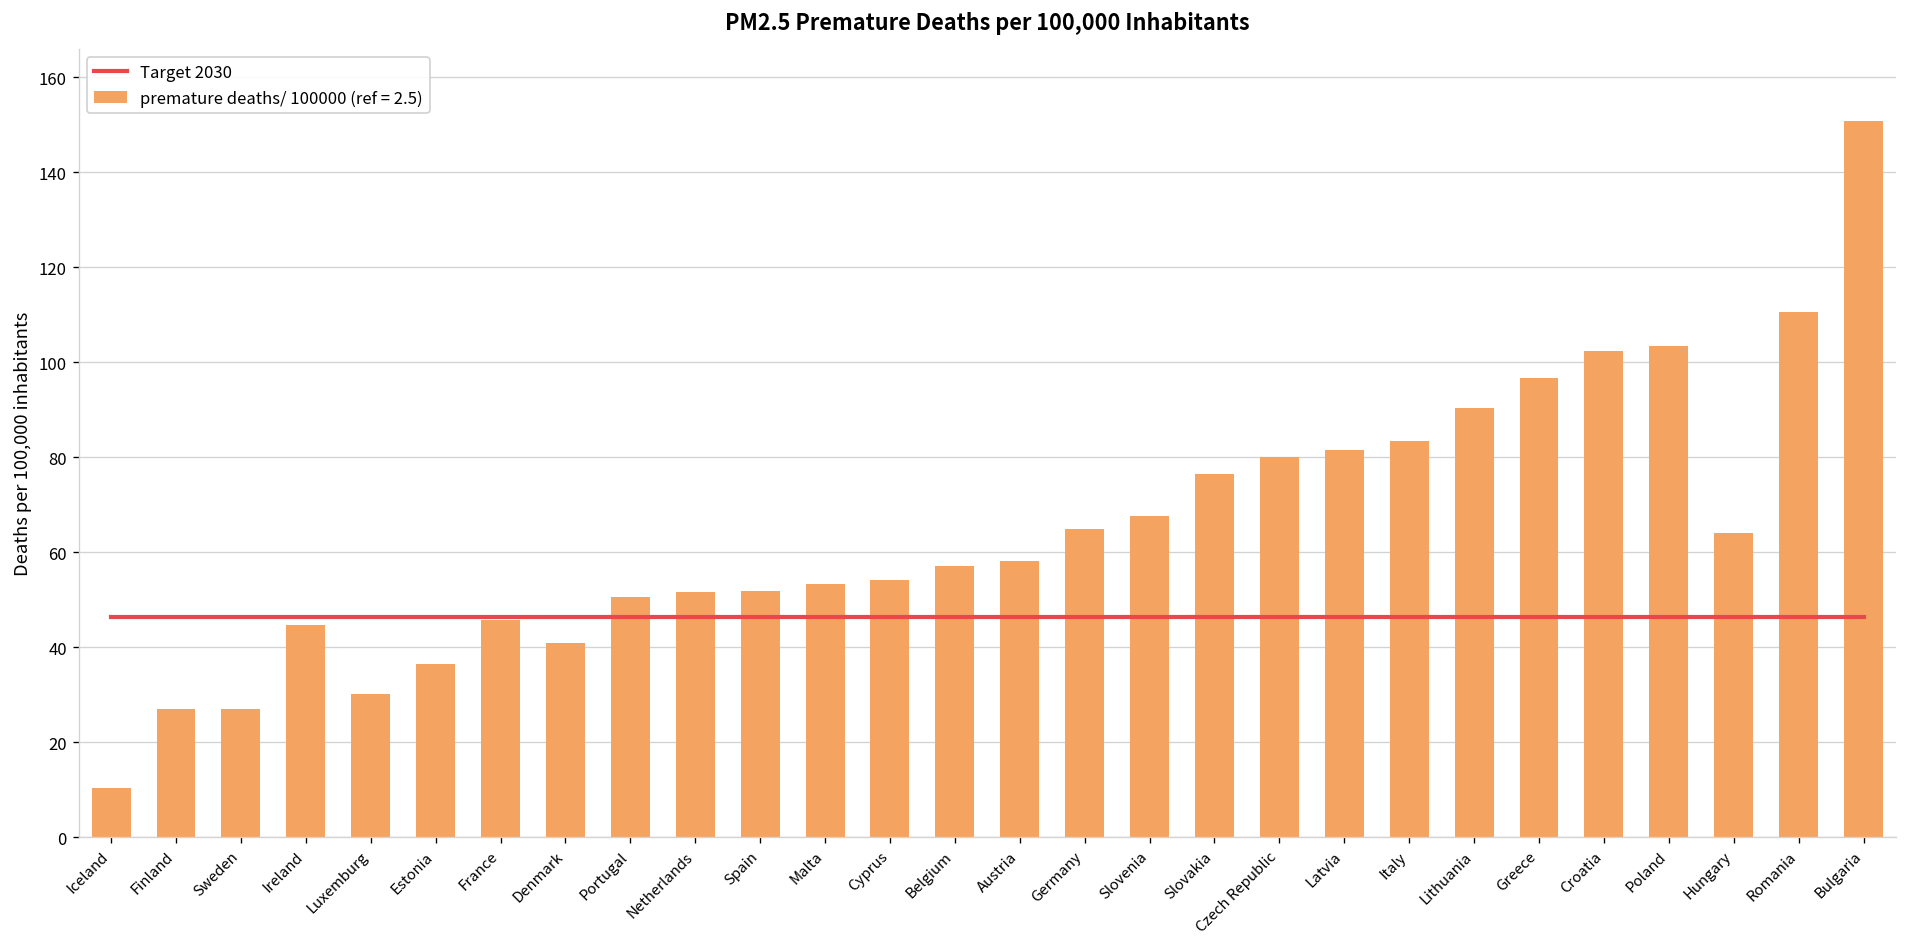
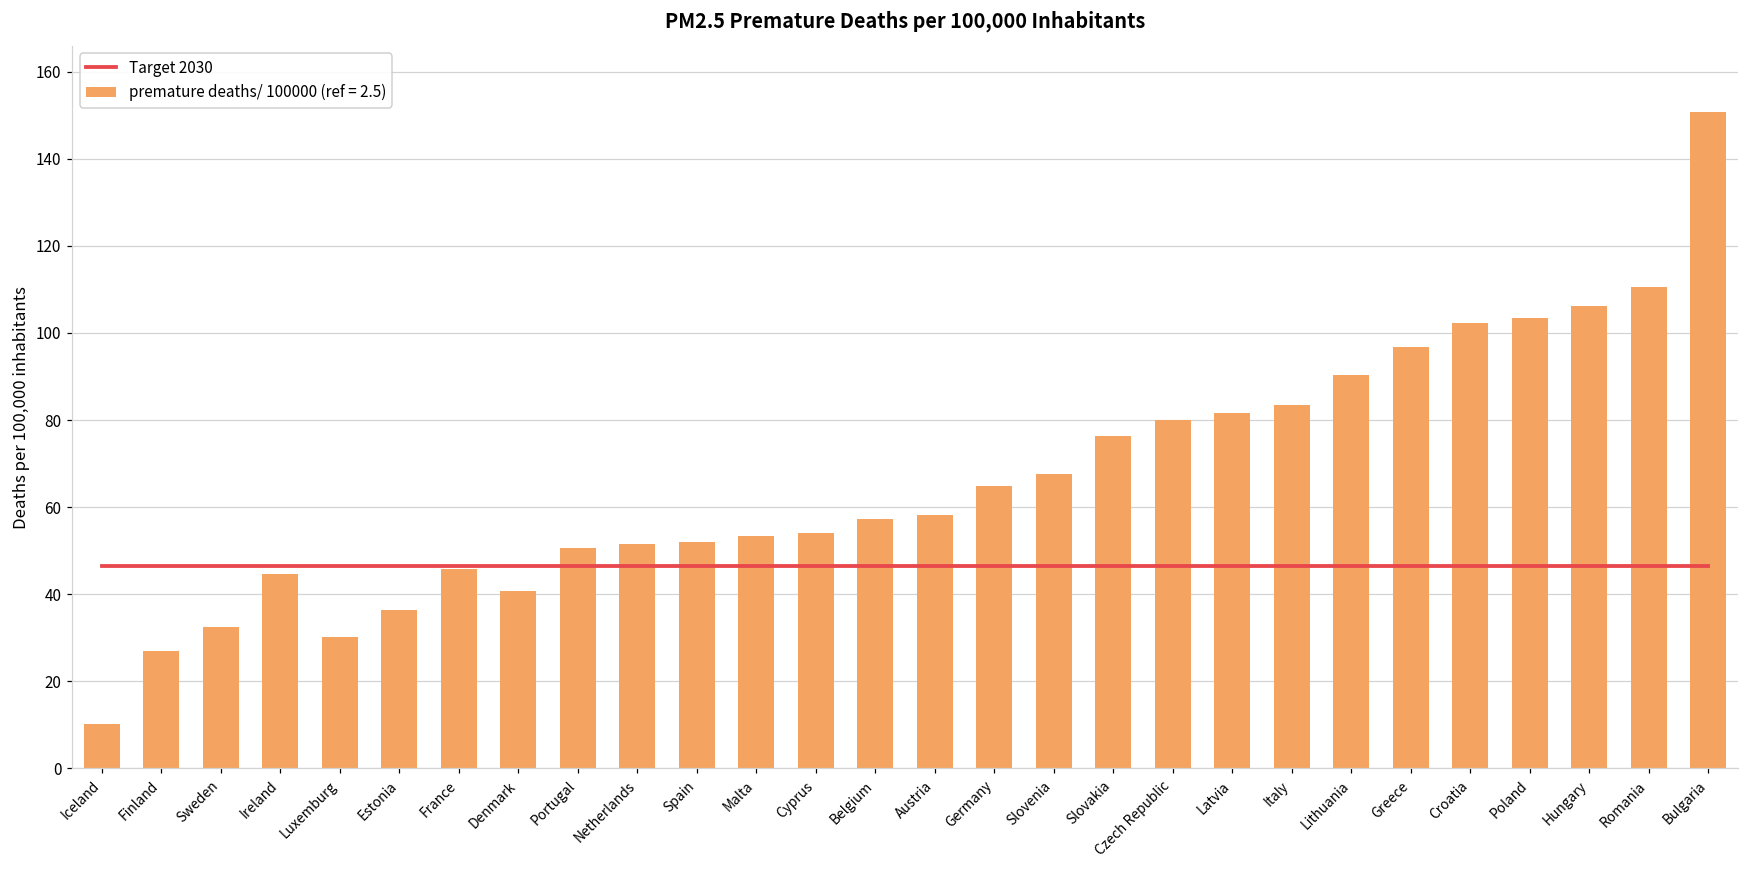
premature deaths/ 100000 (ref = 2.5), Sweden: 27 -> 33
premature deaths/ 100000 (ref = 2.5), Hungary: 64 -> 106
